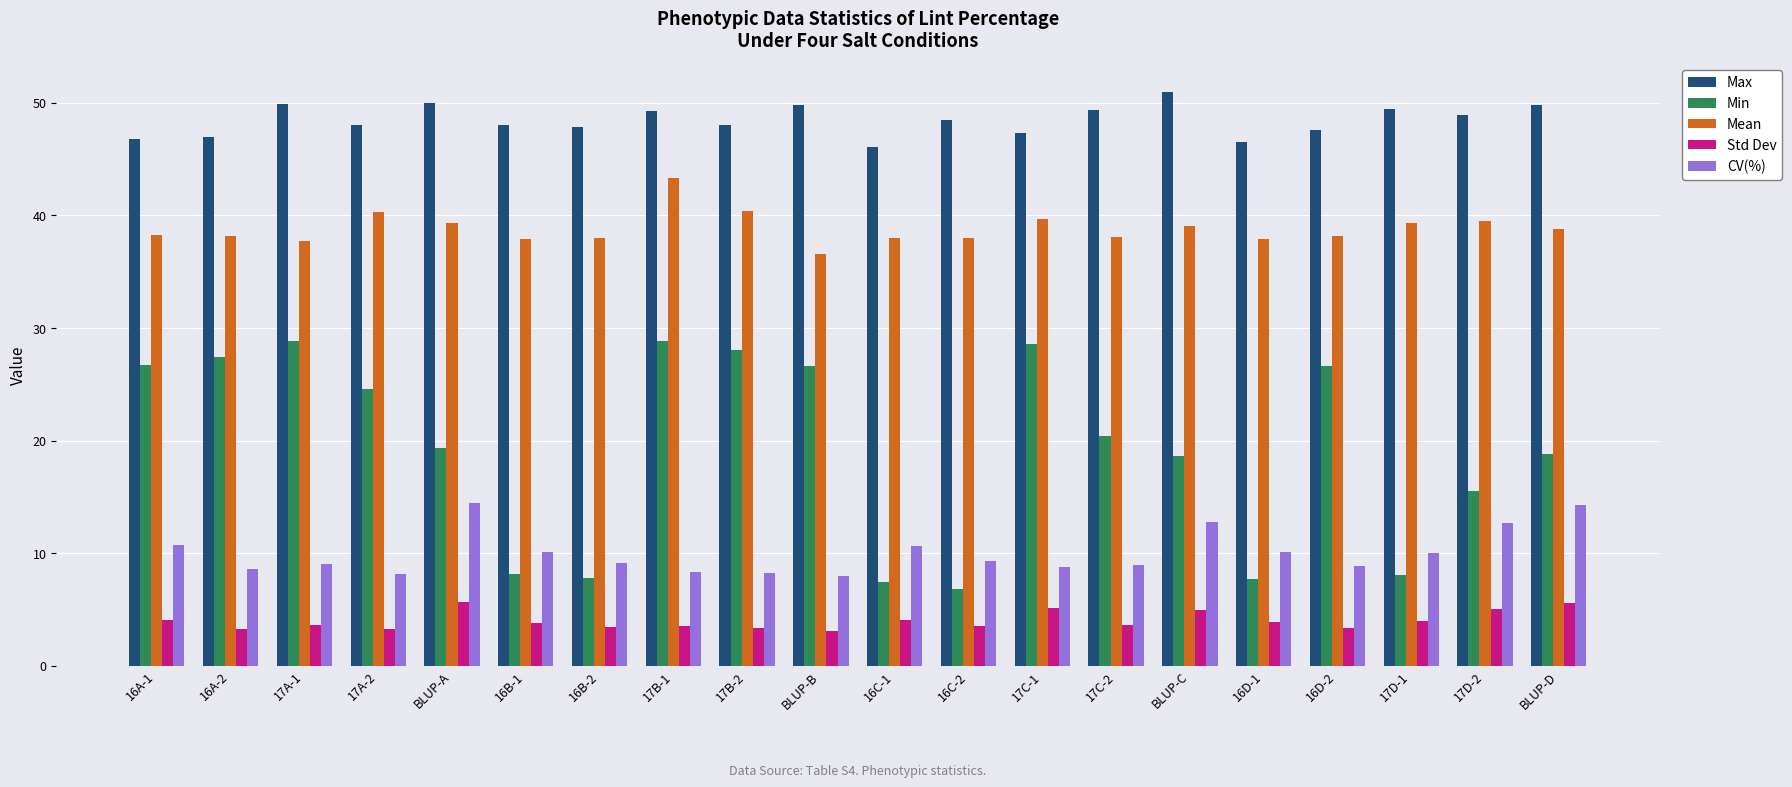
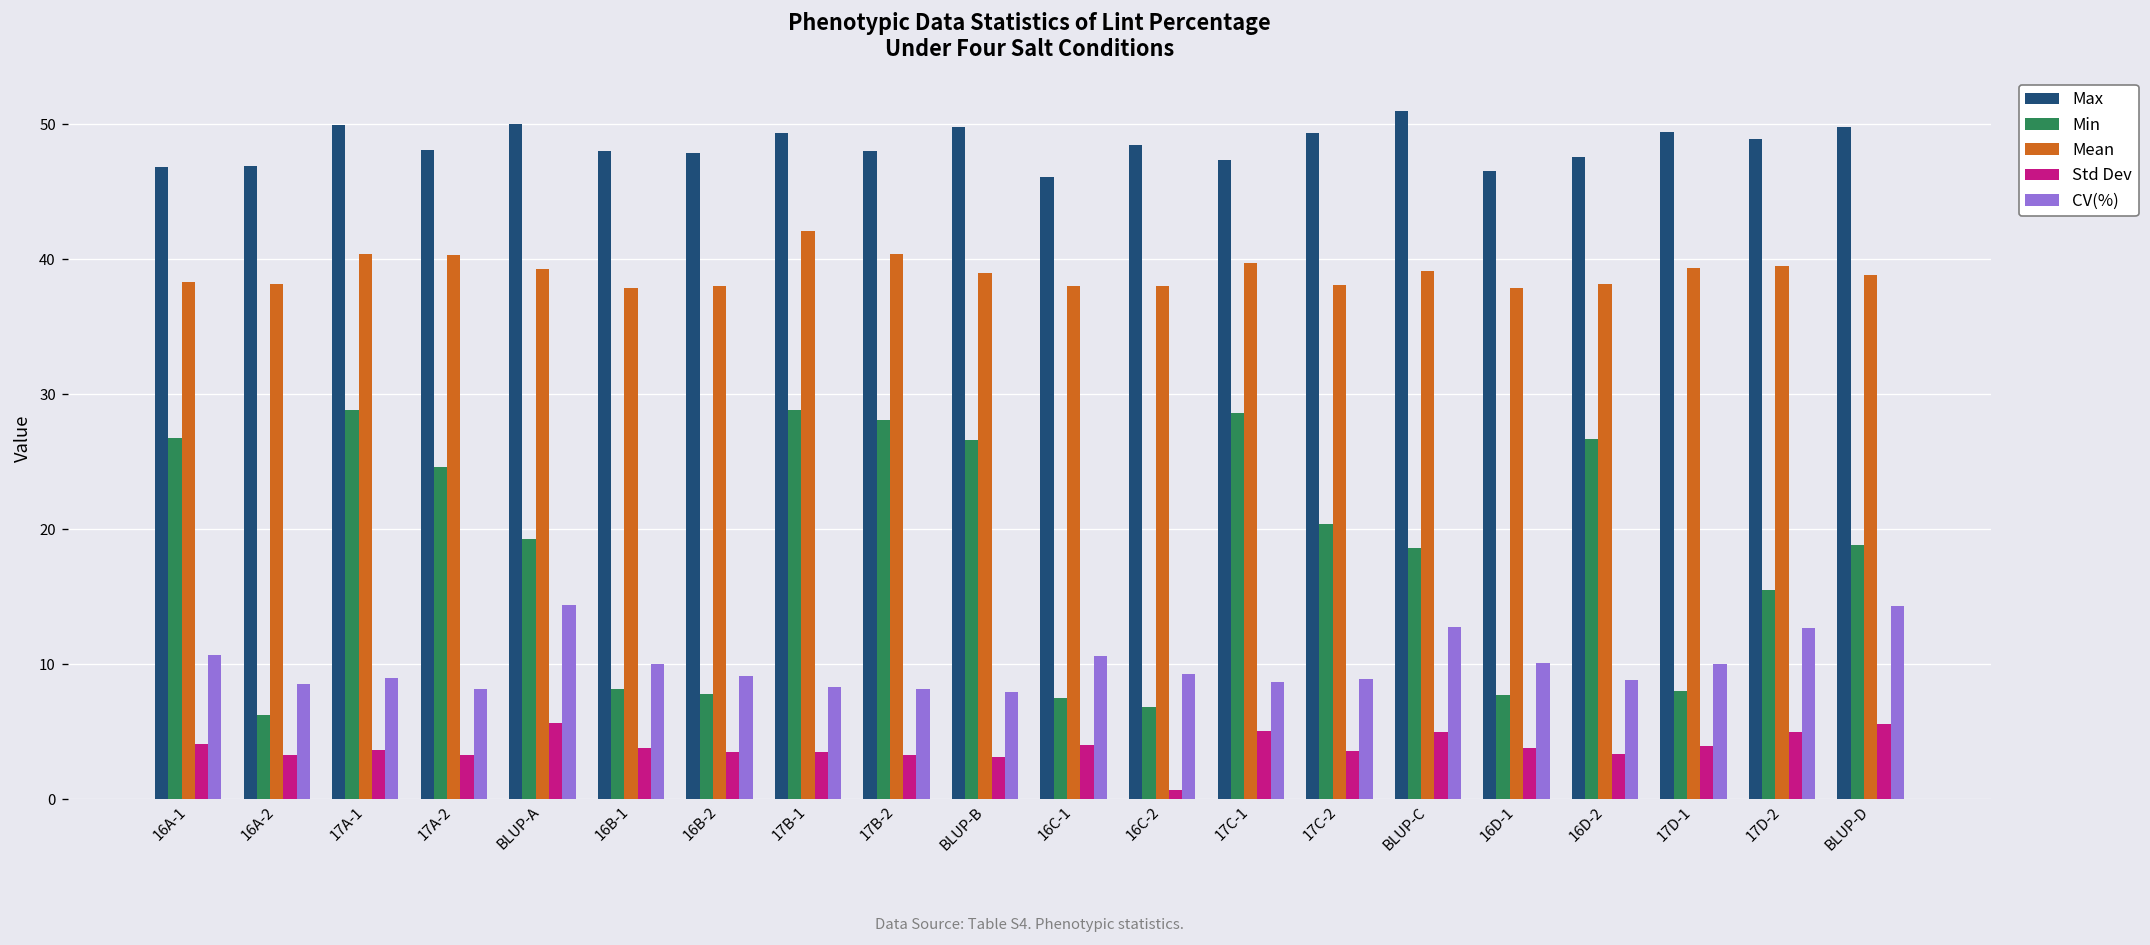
Min, 16A-2: 27.4 -> 6.2
Mean, 17A-1: 37.7 -> 40.4
Mean, 17B-1: 43.3 -> 42.1
Mean, BLUP-B: 36.6 -> 39.0
Std Dev, 16C-2: 3.5 -> 0.7
